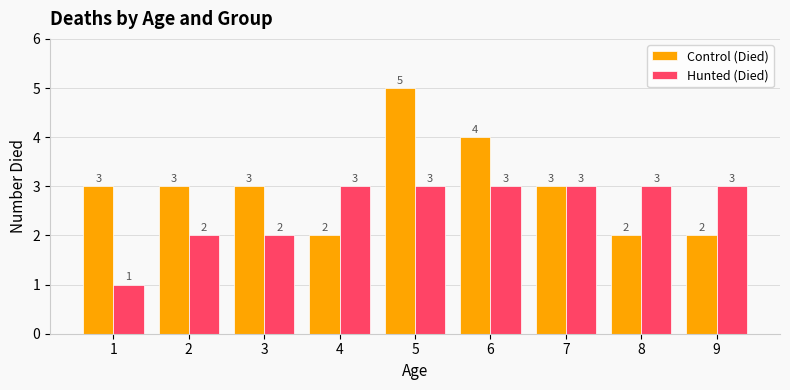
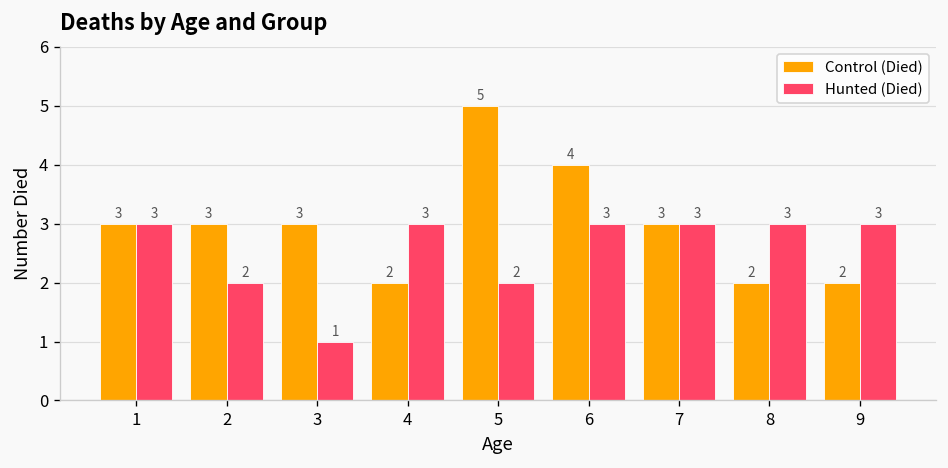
Hunted (Died), 1: 1 -> 3
Hunted (Died), 3: 2 -> 1
Hunted (Died), 5: 3 -> 2
